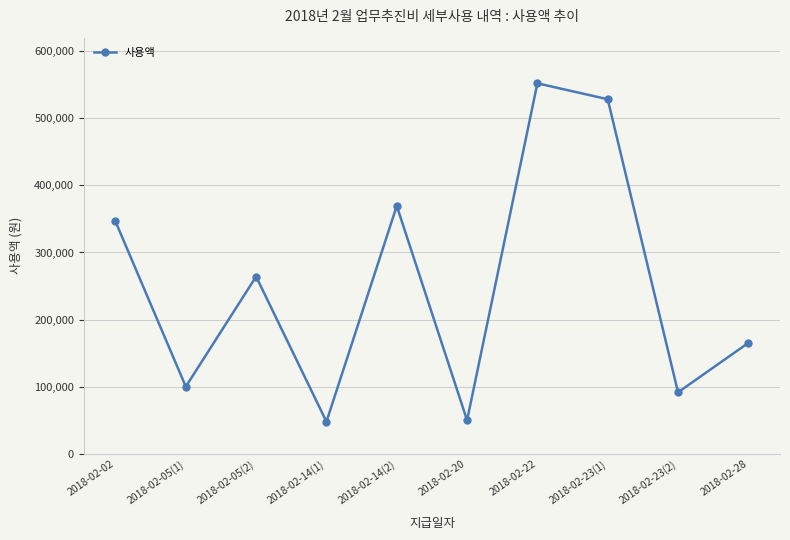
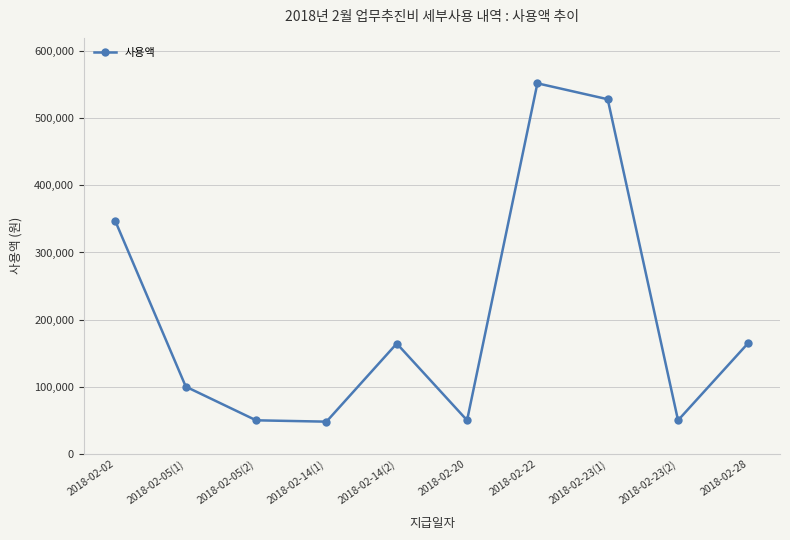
2018-02-05(2): 260,000 -> 50,000
2018-02-14(2): 370,000 -> 160,000
2018-02-23(2): 90,000 -> 50,000
